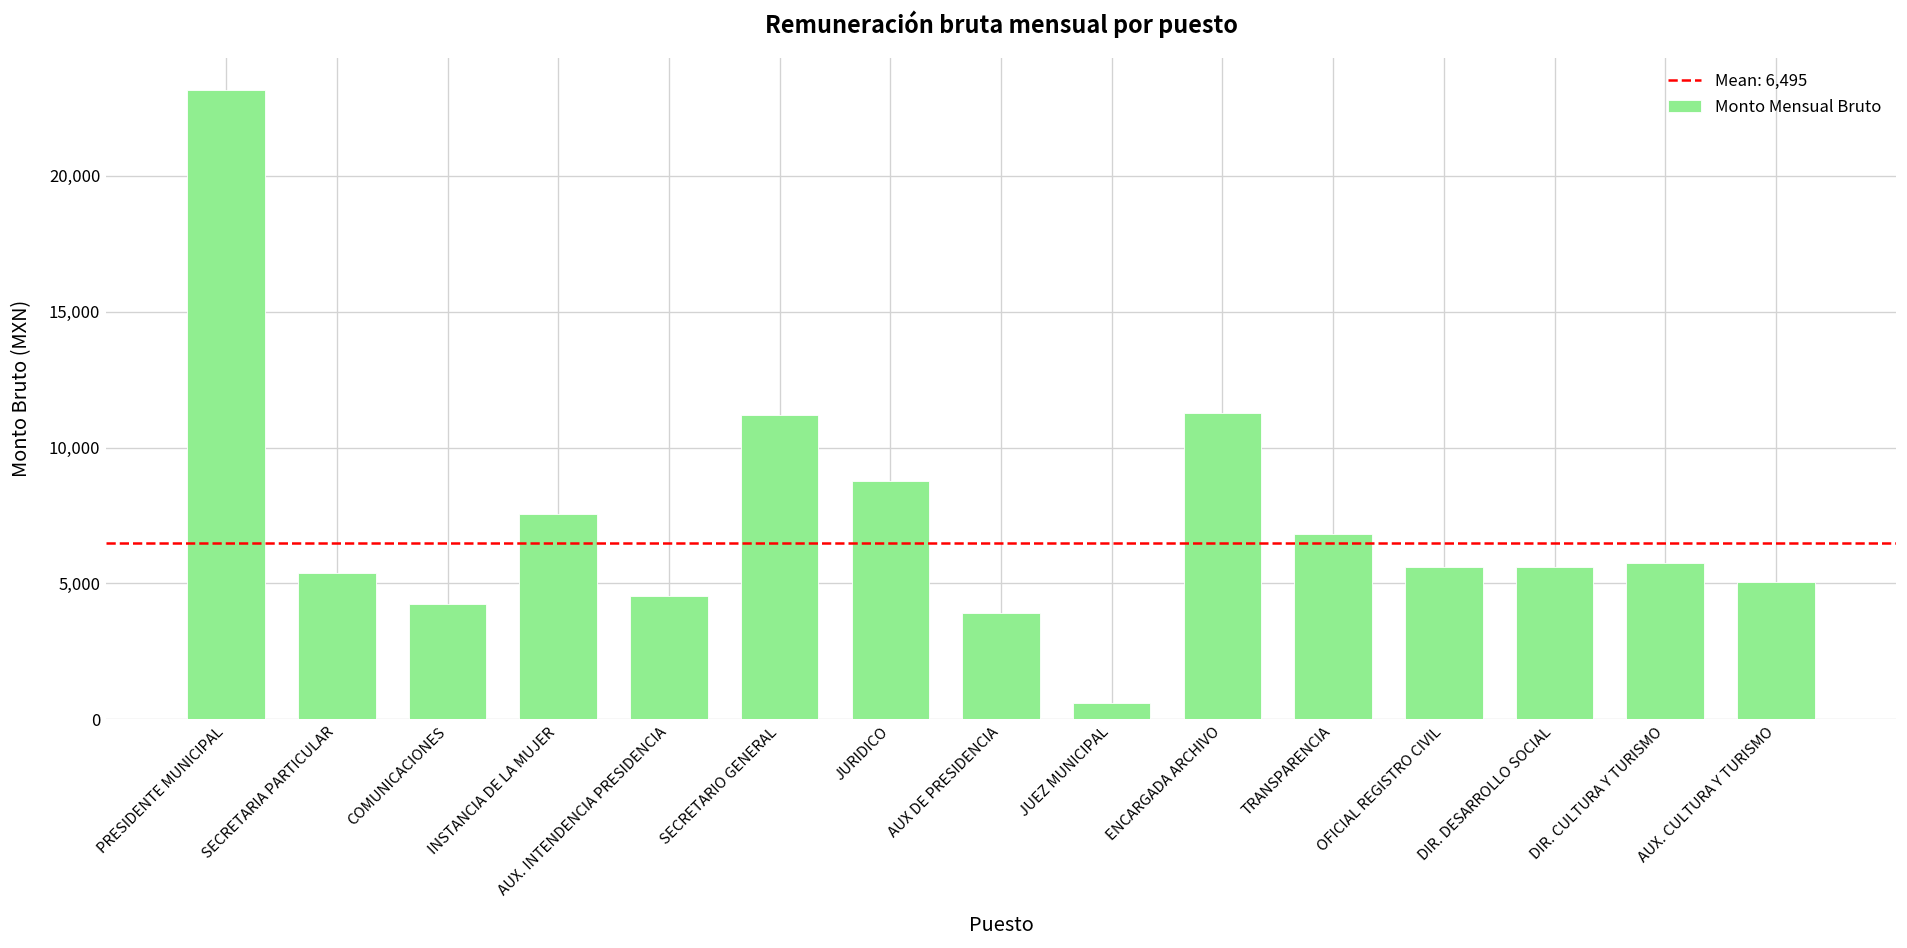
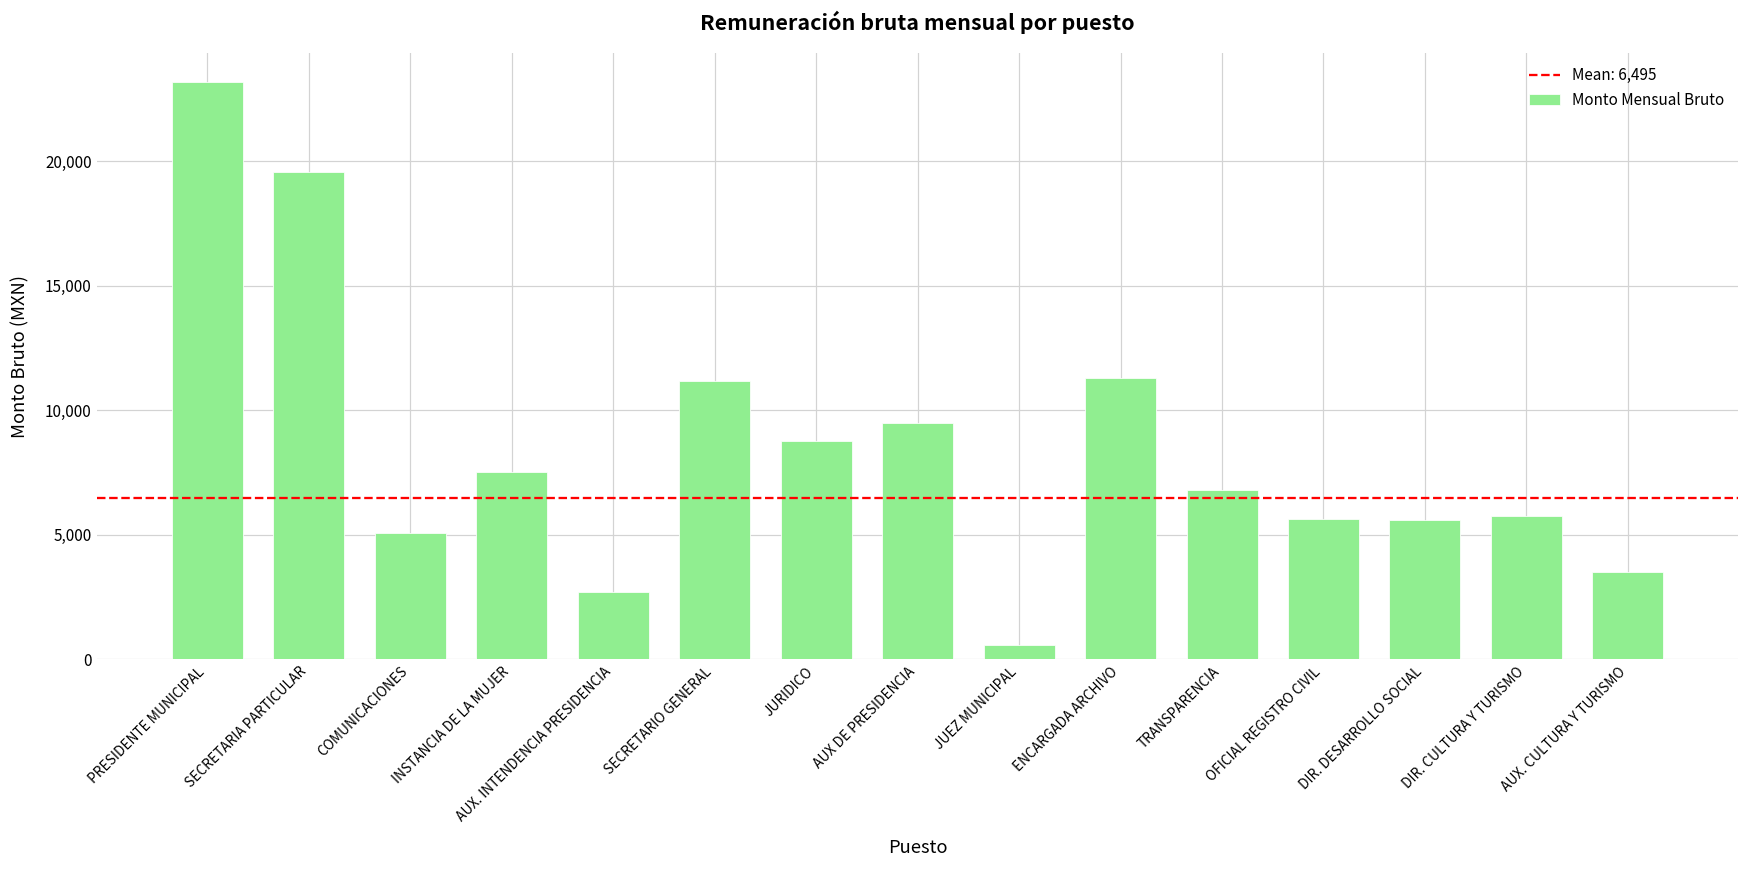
SECRETARIA PARTICULAR: 5,400 -> 19,500
COMUNICACIONES: 4,300 -> 5,100
AUX. INTENDENCIA PRESIDENCIA: 4,600 -> 2,700
AUX DE PRESIDENCIA: 3,900 -> 9,500
AUX. CULTURA Y TURISMO: 5,100 -> 3,500
